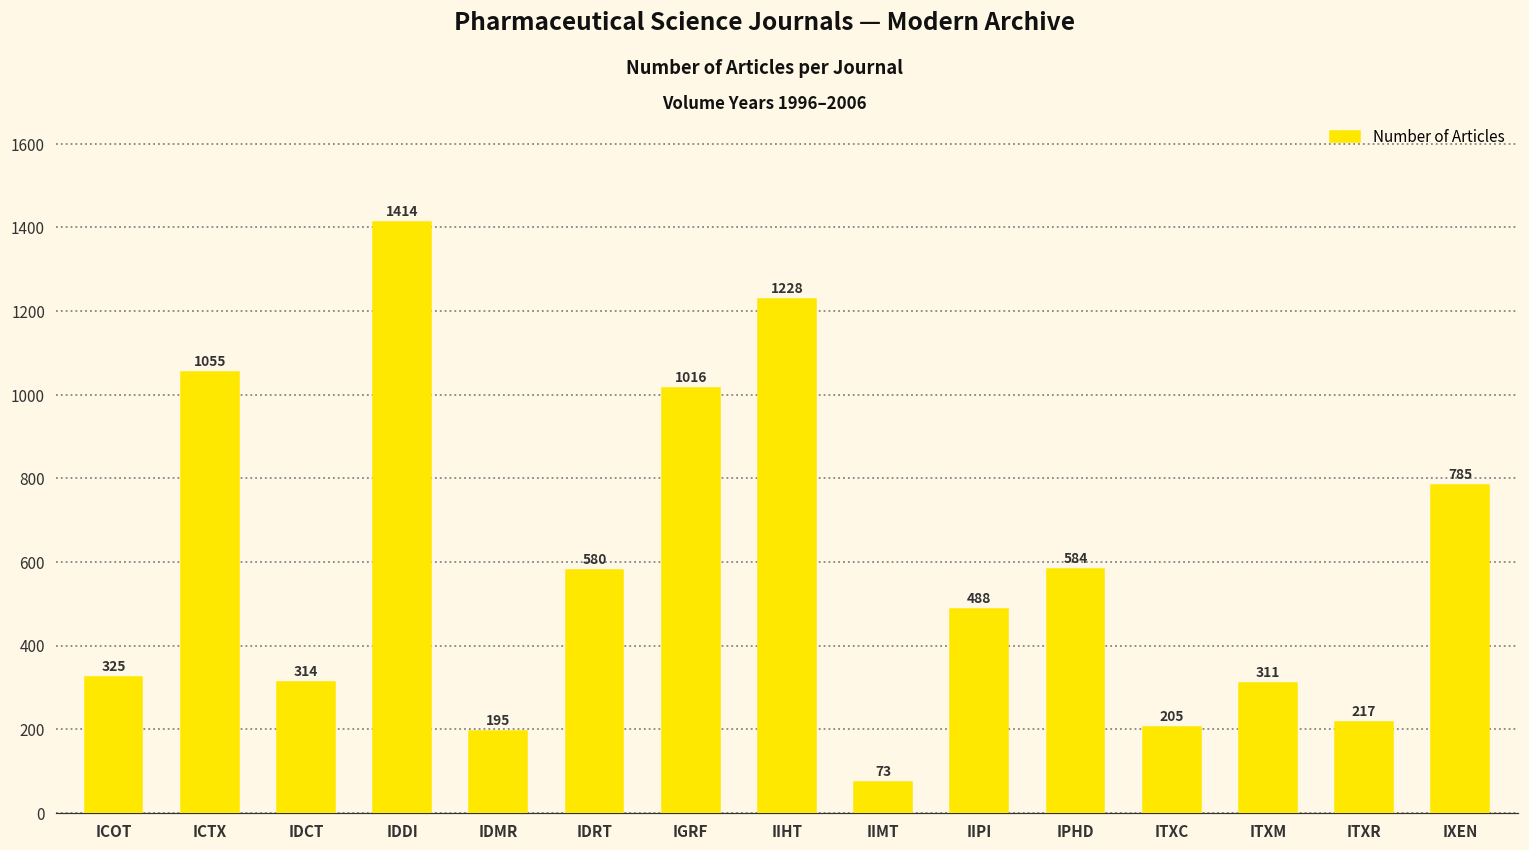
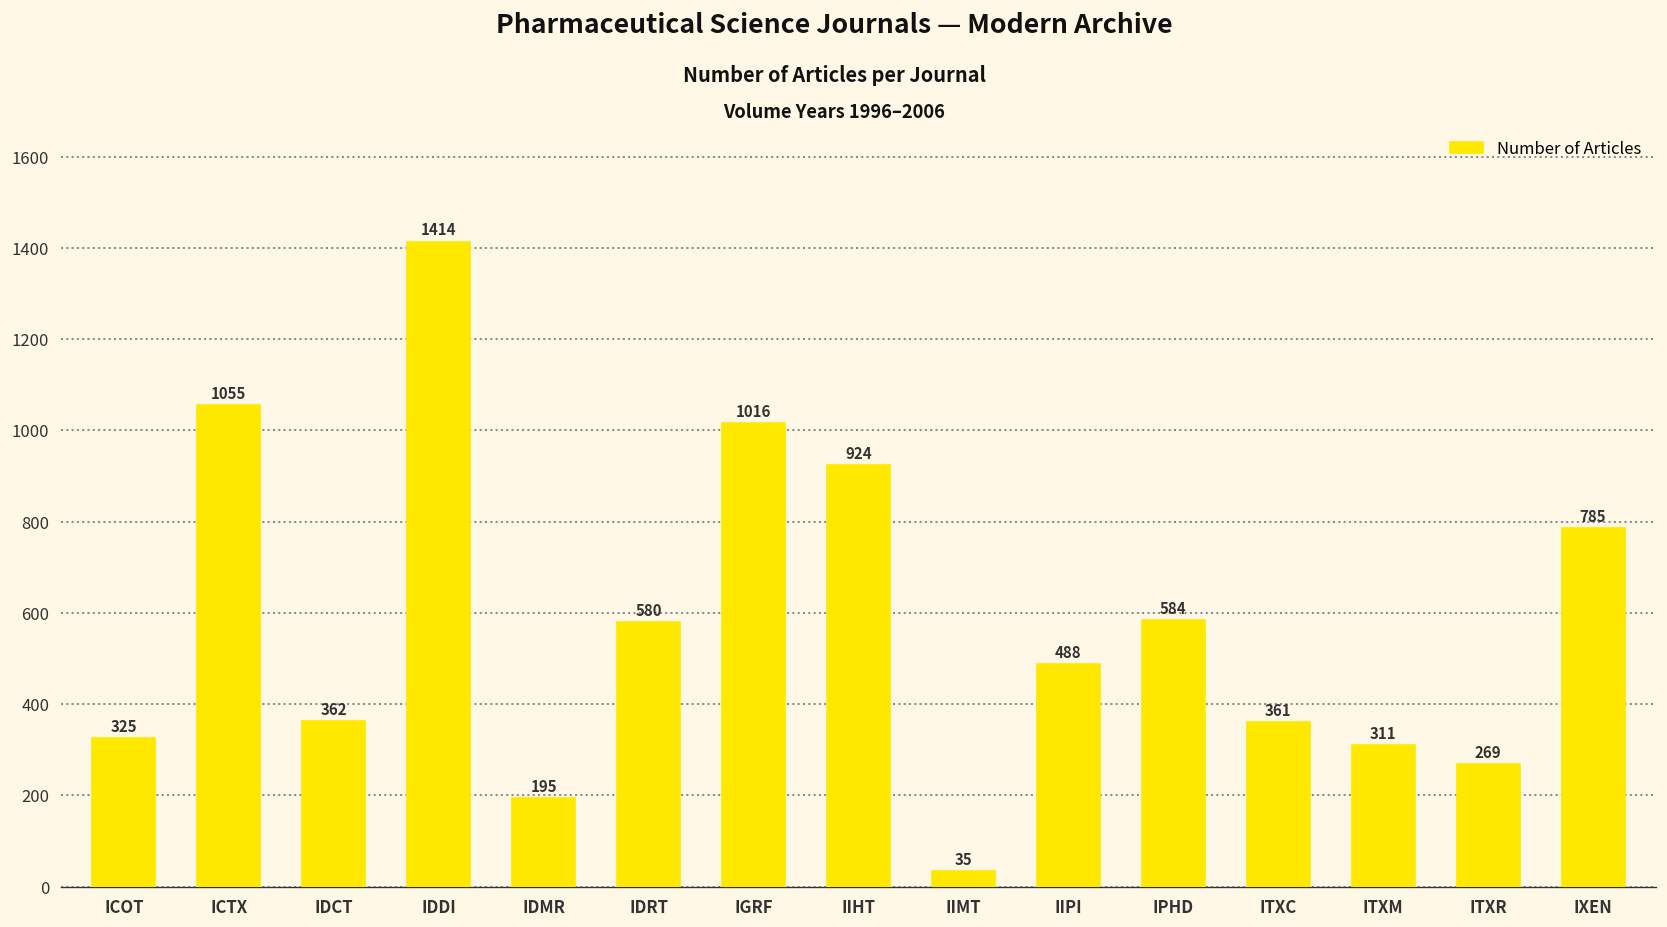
IDCT: 314 -> 362
IIHT: 1228 -> 924
IIMT: 73 -> 35
ITXC: 205 -> 361
ITXR: 217 -> 269
